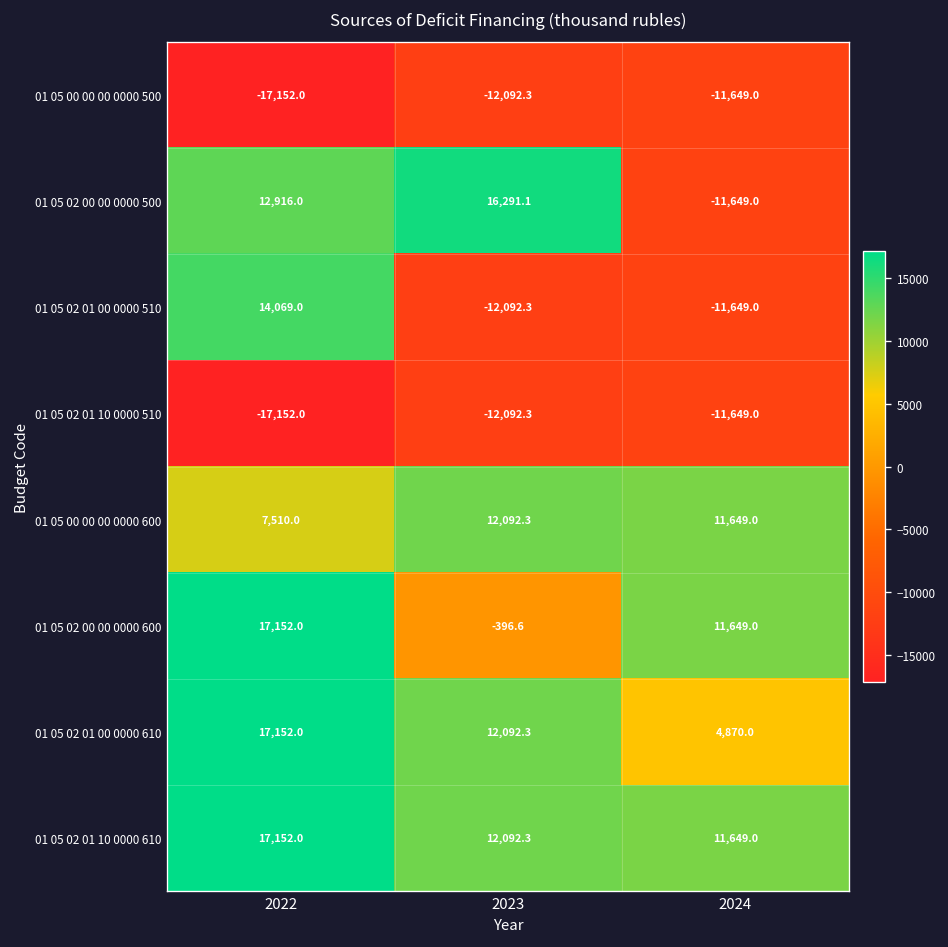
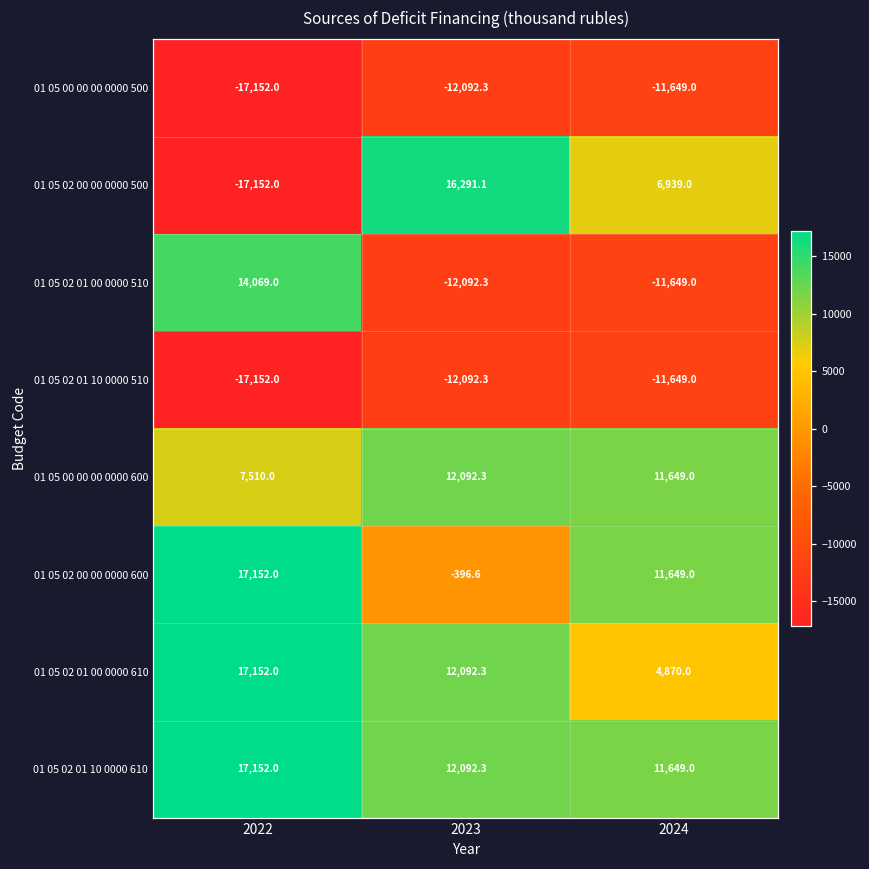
01 05 02 00 00 0000 500, 2022: 12,916.0 -> -17,152.0
01 05 02 00 00 0000 500, 2024: -11,649.0 -> 6,939.0
